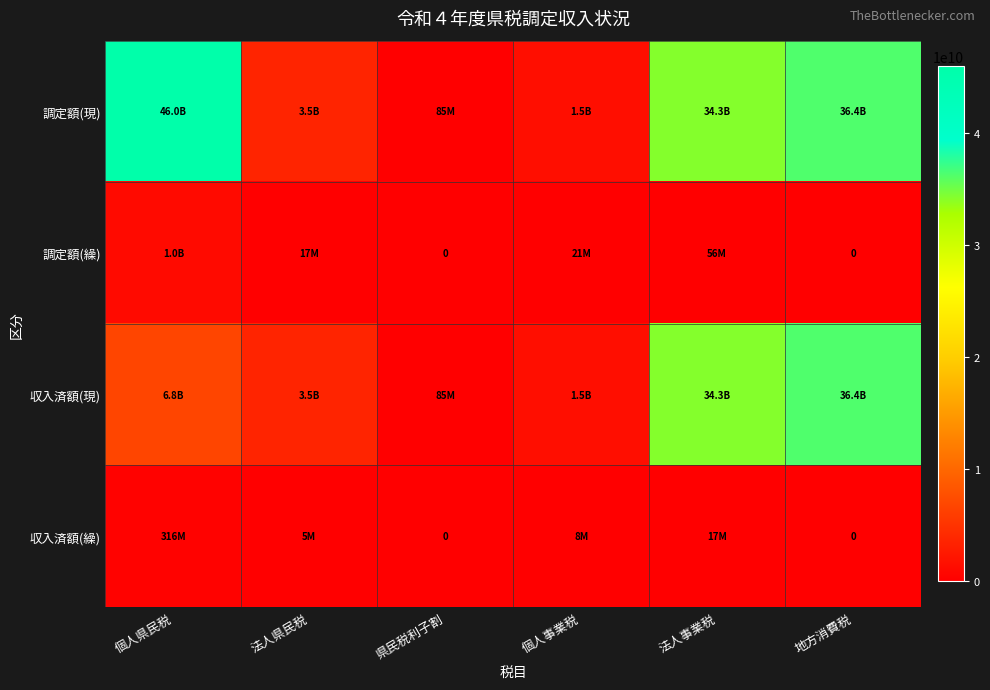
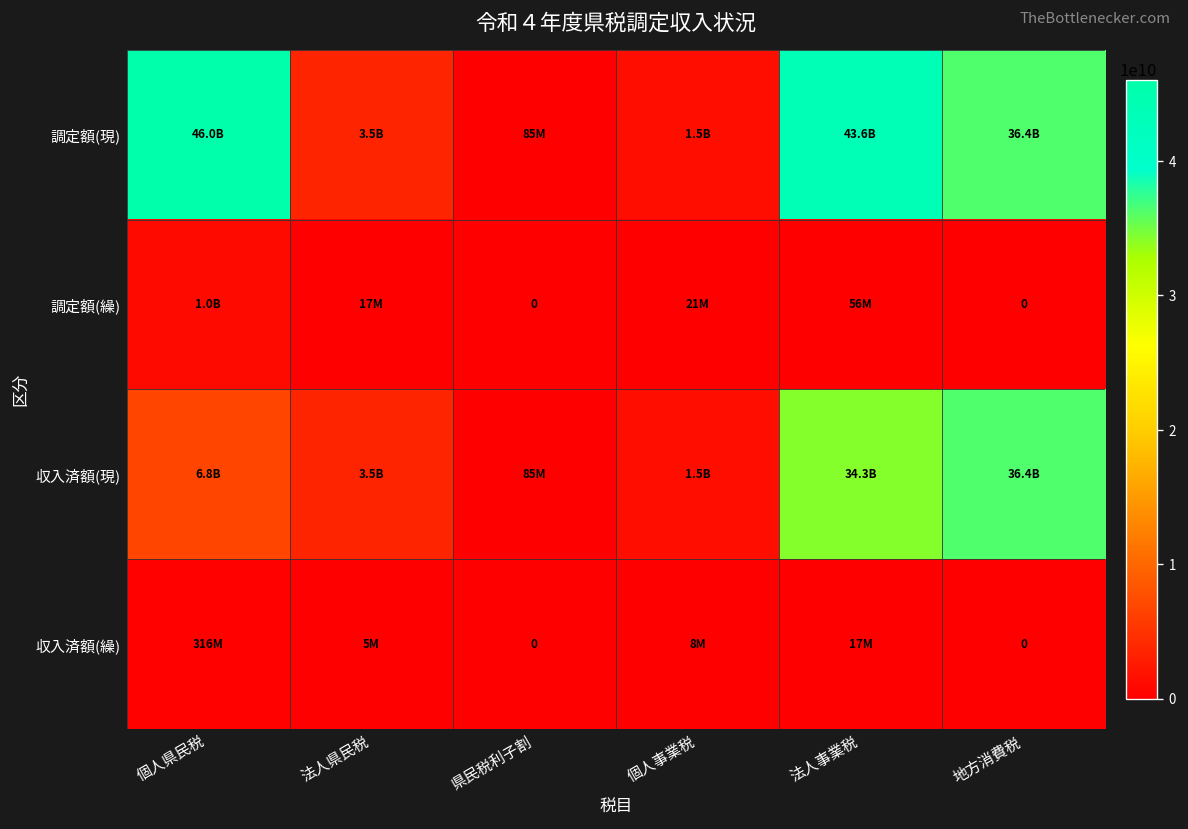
調定額(現), 法人事業税: 34.3B -> 43.6B
